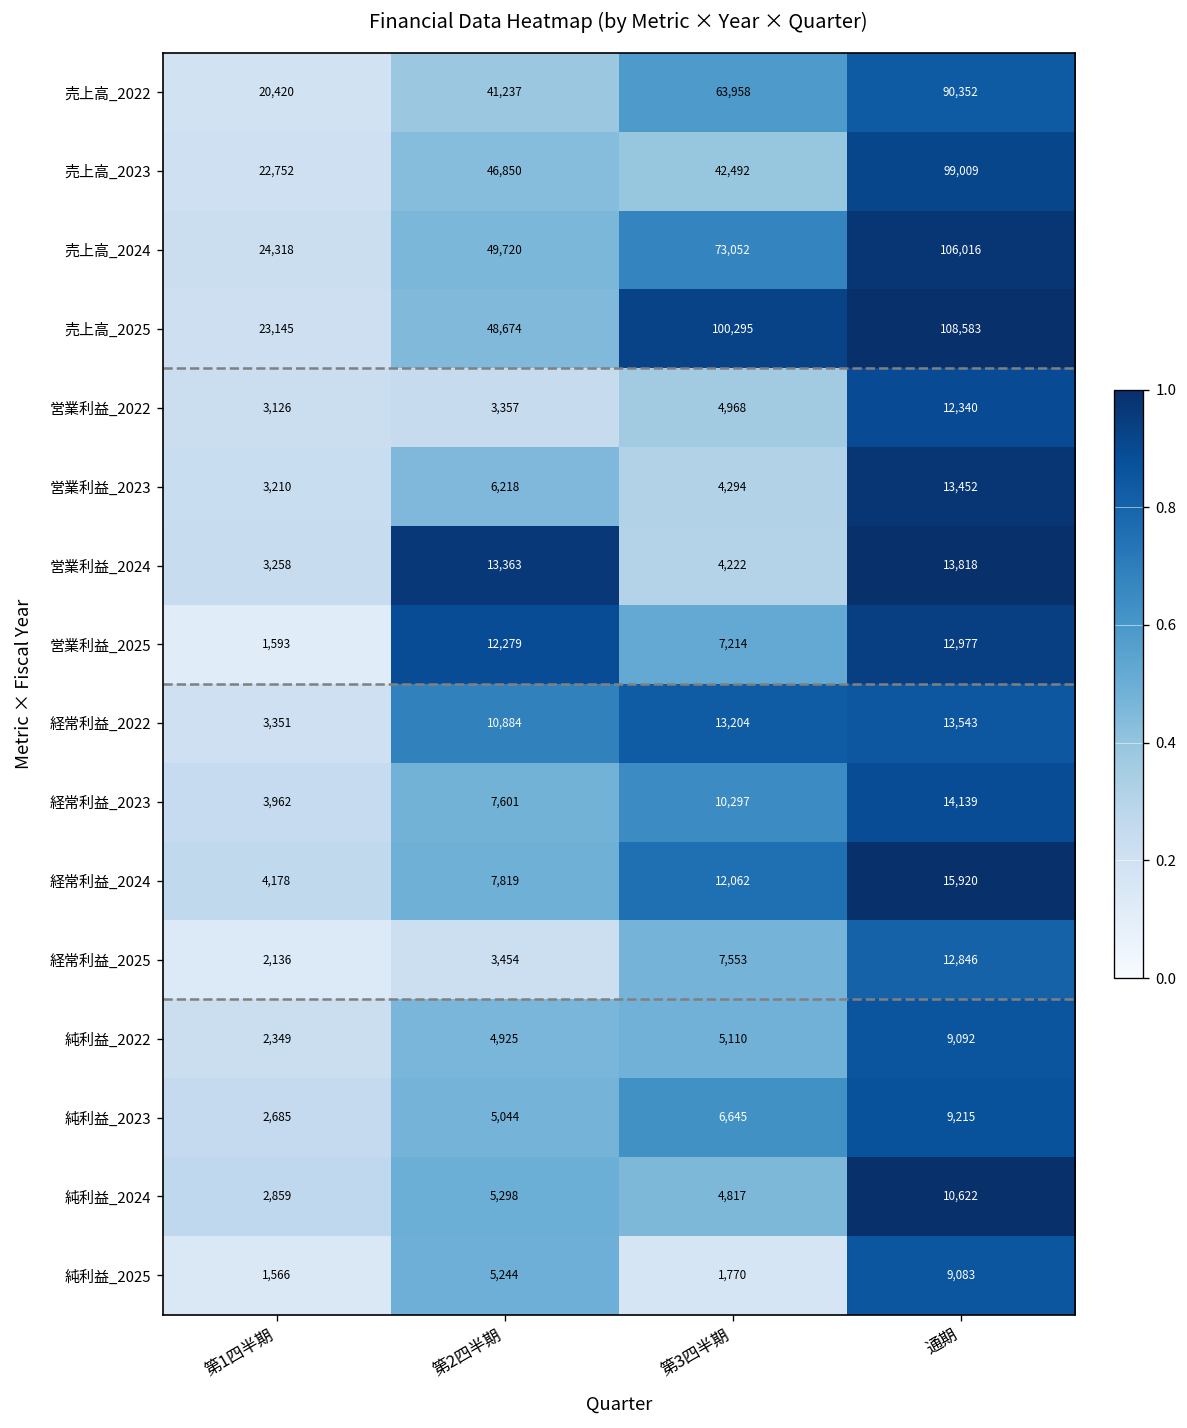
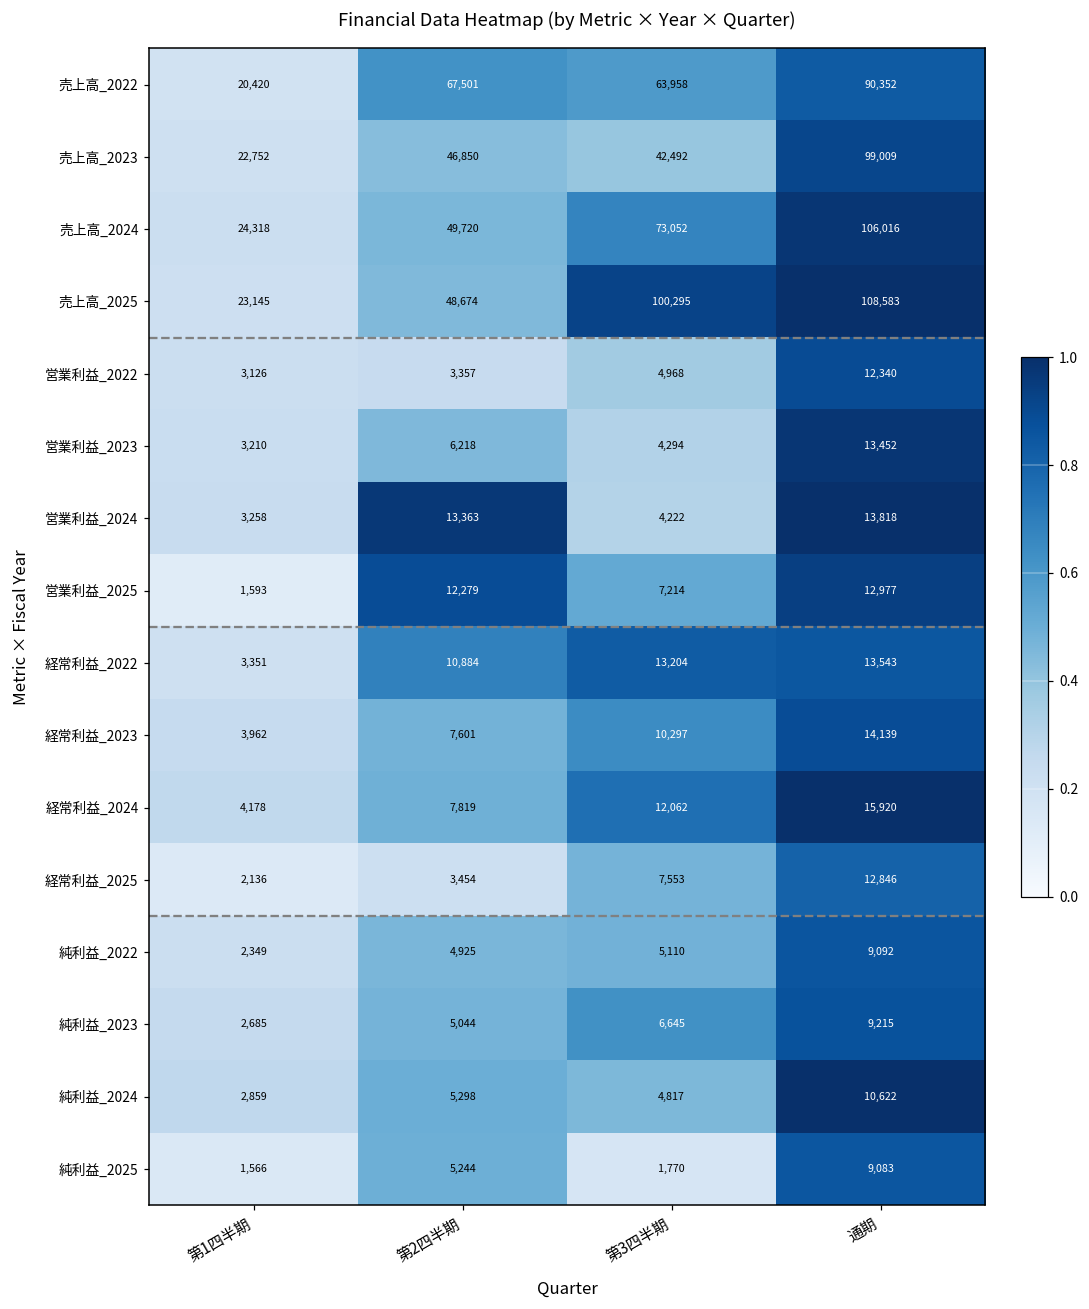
売上高_2022, 第2四半期: 41,237 -> 67,501
